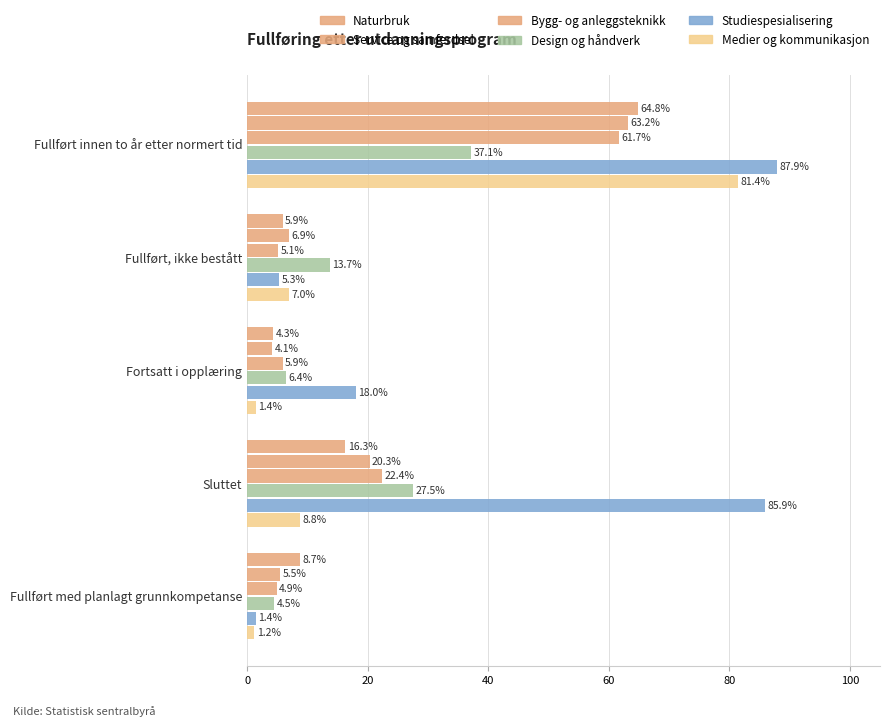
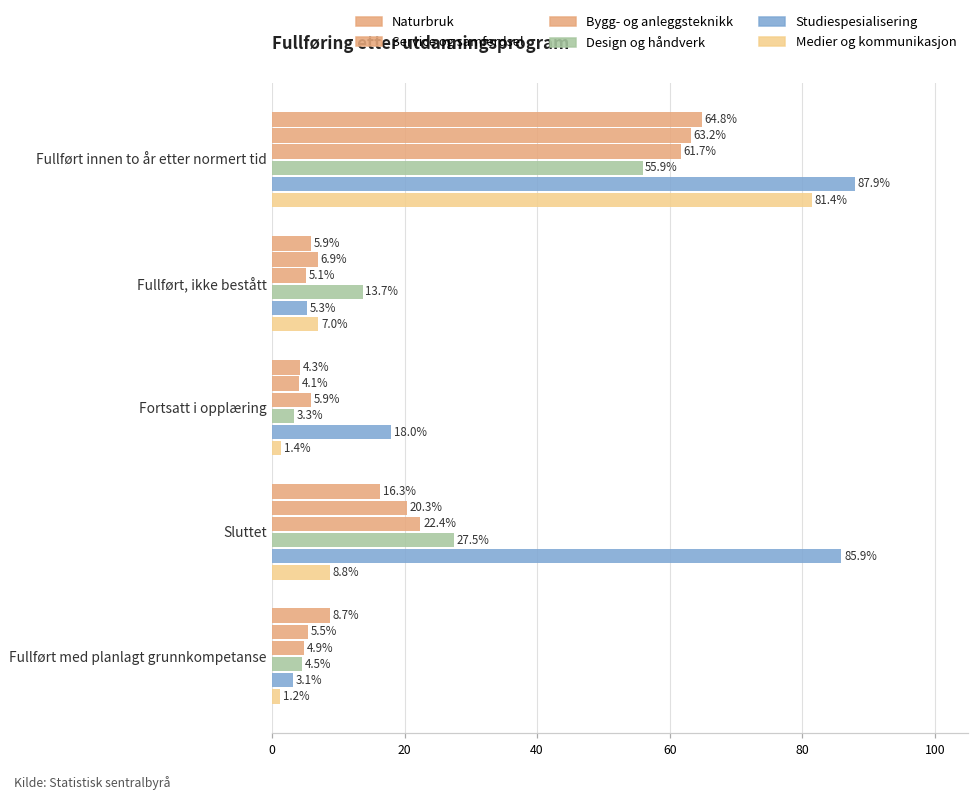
Design og håndverk, Fullført innen to år etter normert tid: 37.1% -> 55.9%
Design og håndverk, Fortsatt i opplæring: 6.4% -> 3.3%
Studiespesialisering, Fullført med planlagt grunnkompetanse: 1.4% -> 3.1%
